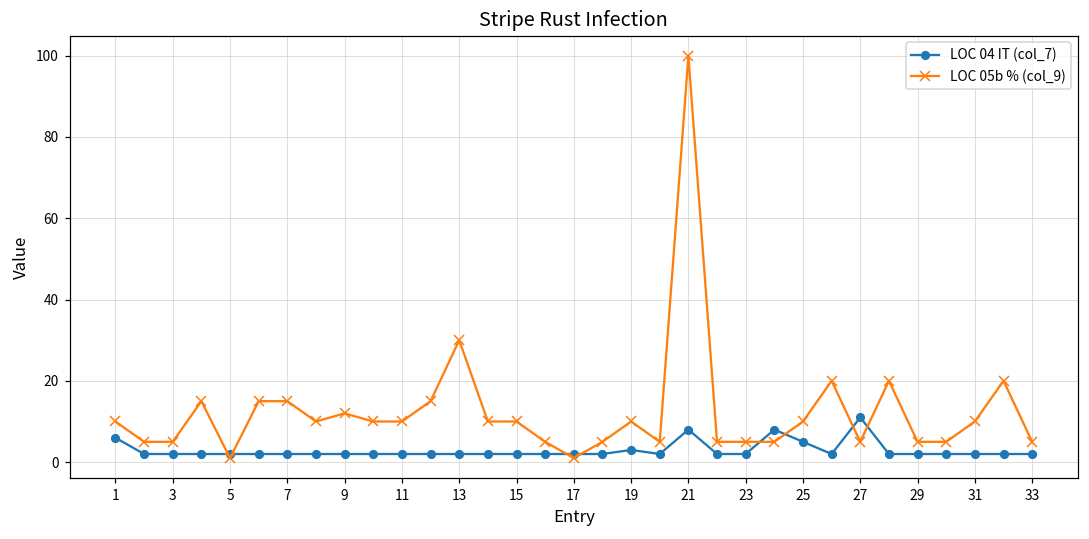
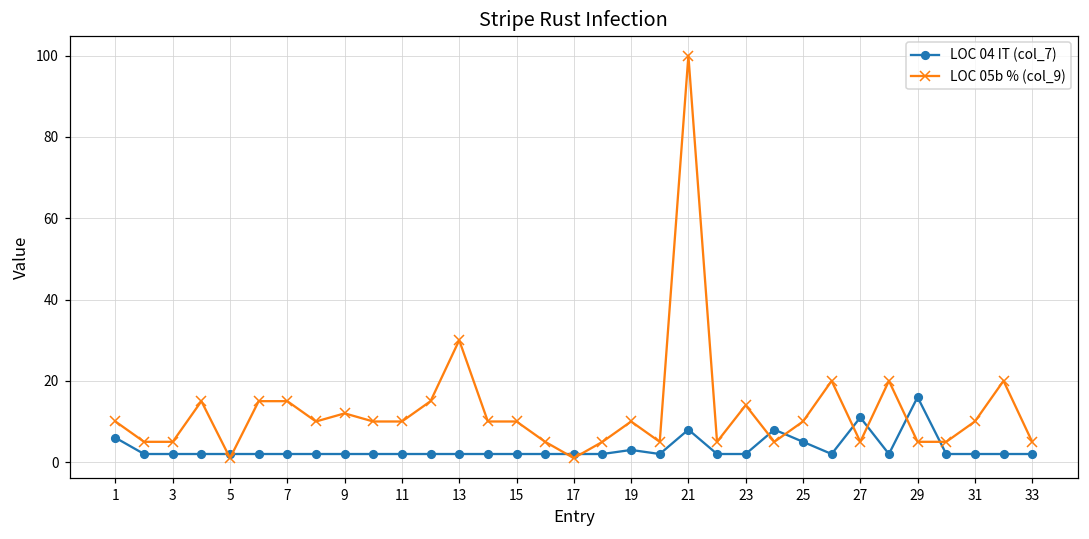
LOC 05b % (col_9), 23: 5 -> 14
LOC 04 IT (col_7), 29: 2 -> 16
